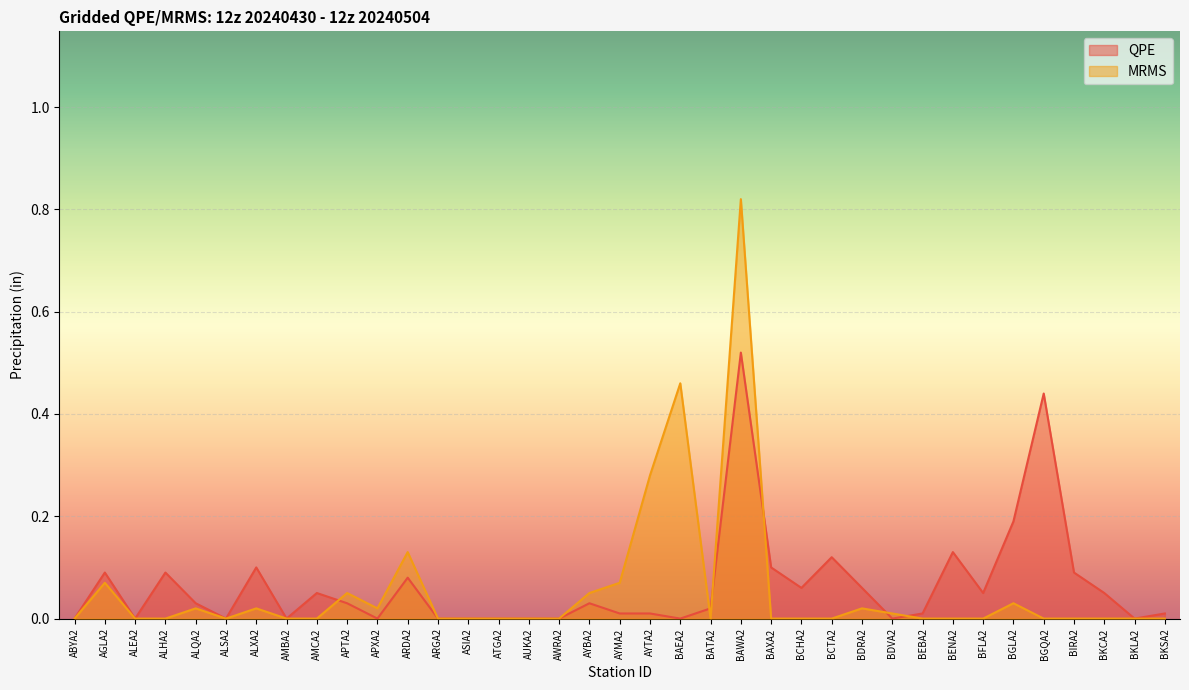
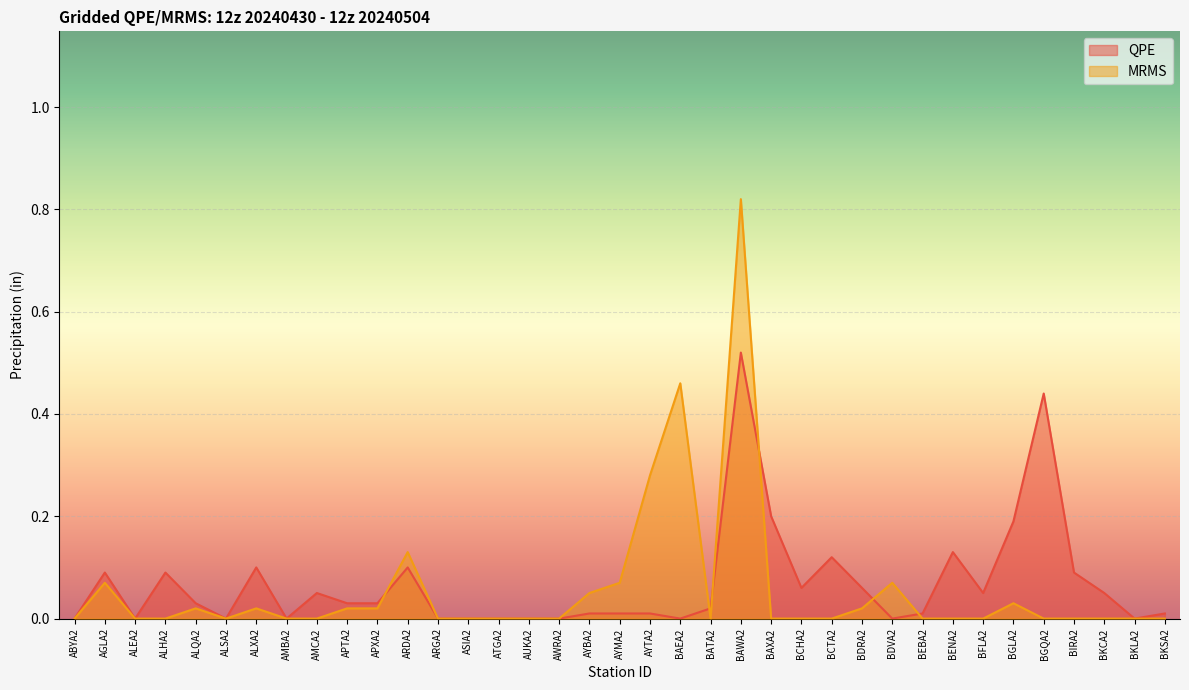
MRMS, APTA2: 0.05 -> 0.02
QPE, APXA2: 0.00 -> 0.03
QPE, ARDA2: 0.08 -> 0.10
QPE, AYBA2: 0.03 -> 0.01
QPE, BAXA2: 0.1 -> 0.2
MRMS, BDVA2: 0.01 -> 0.07
